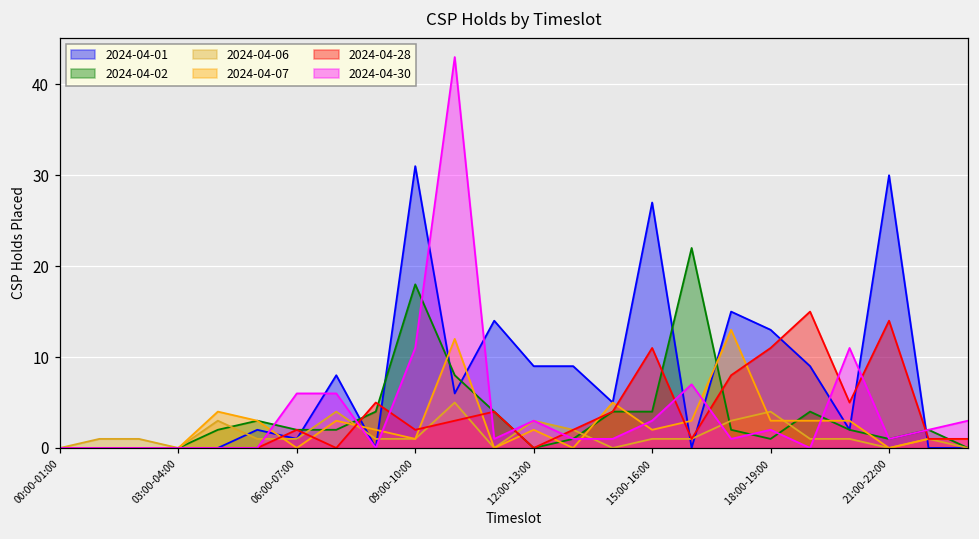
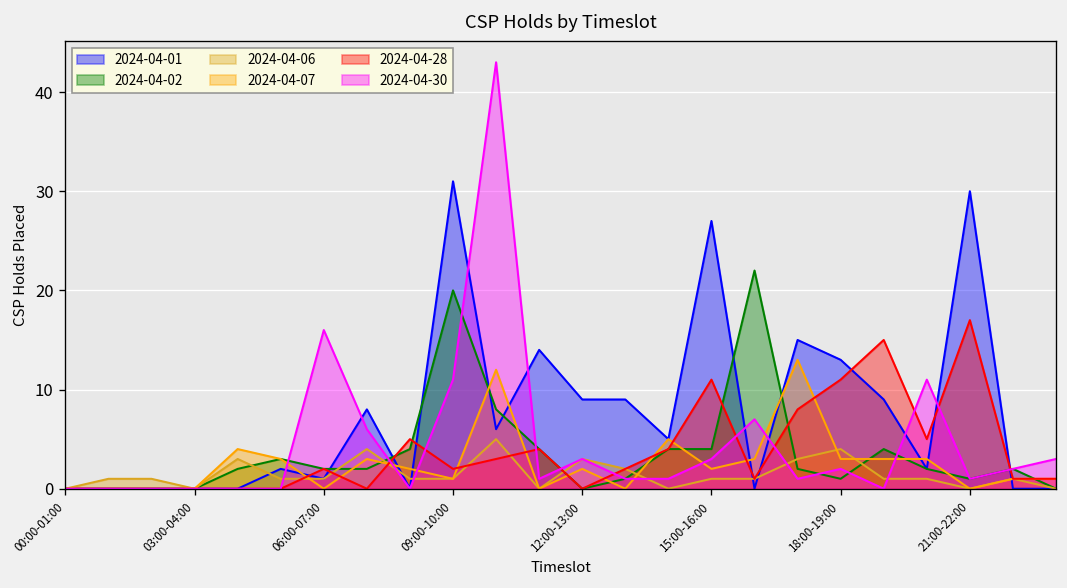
2024-04-30, 06:00-07:00: 6 -> 16
2024-04-02, 09:00-10:00: 18 -> 20
2024-04-28, 21:00-22:00: 14 -> 17
